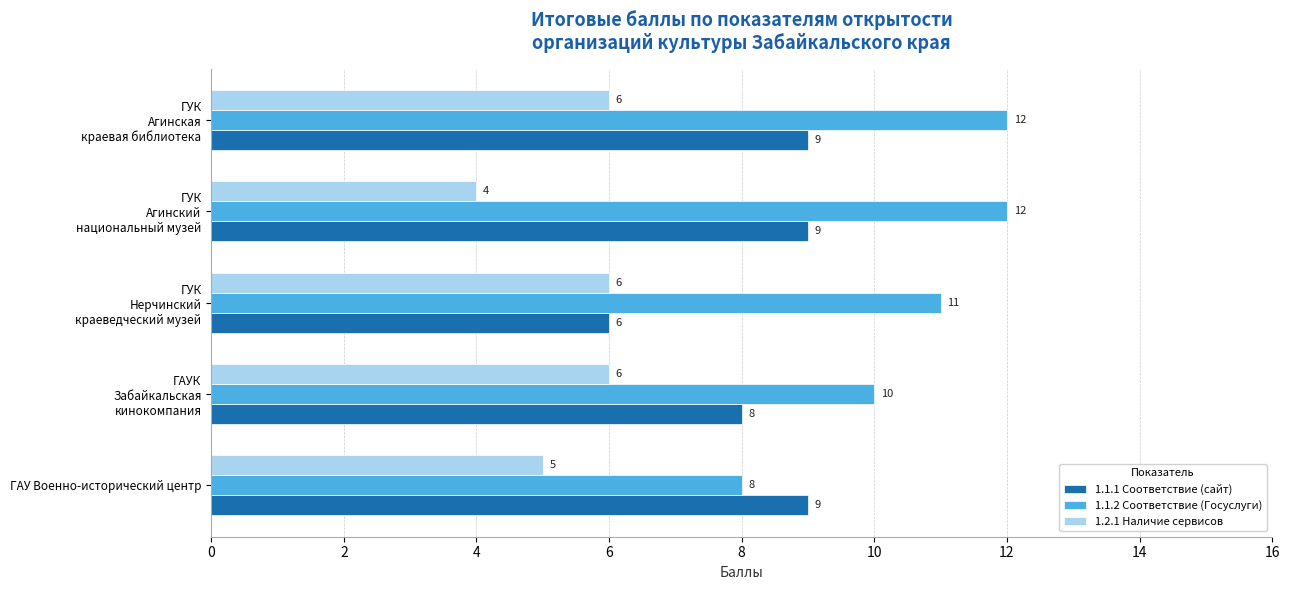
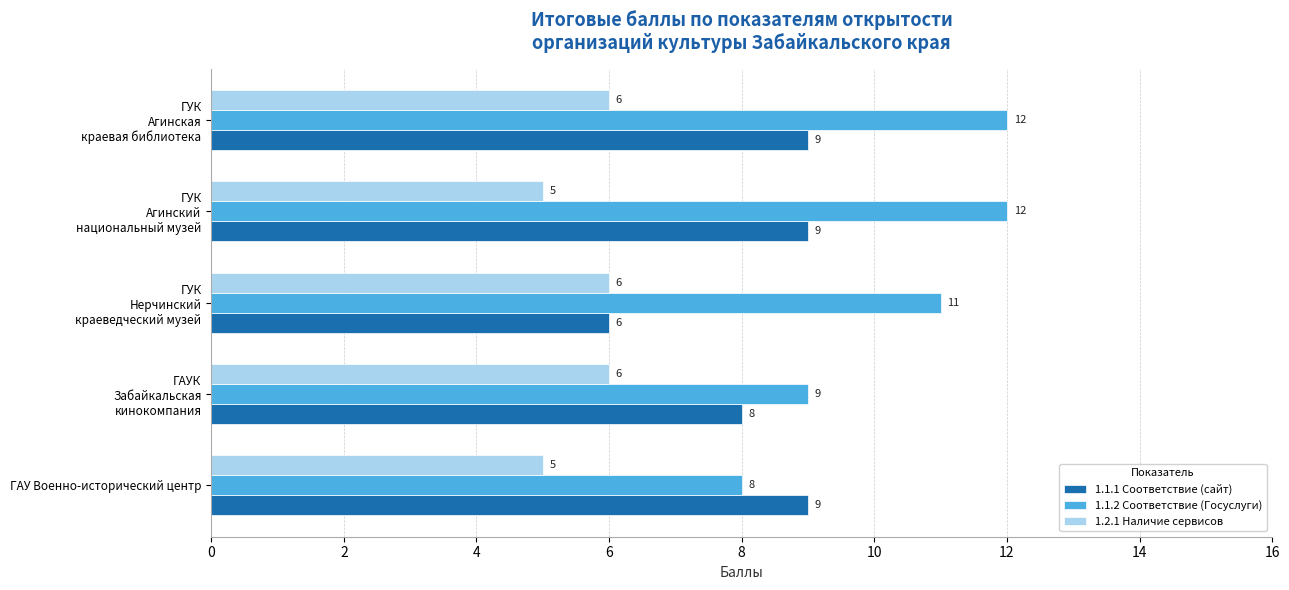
1.2.1 Наличие сервисов, ГУК Агинский национальный музей: 4 -> 5
1.1.2 Соответствие (Госуслуги), ГАУК Забайкальская кинокомпания: 10 -> 9
